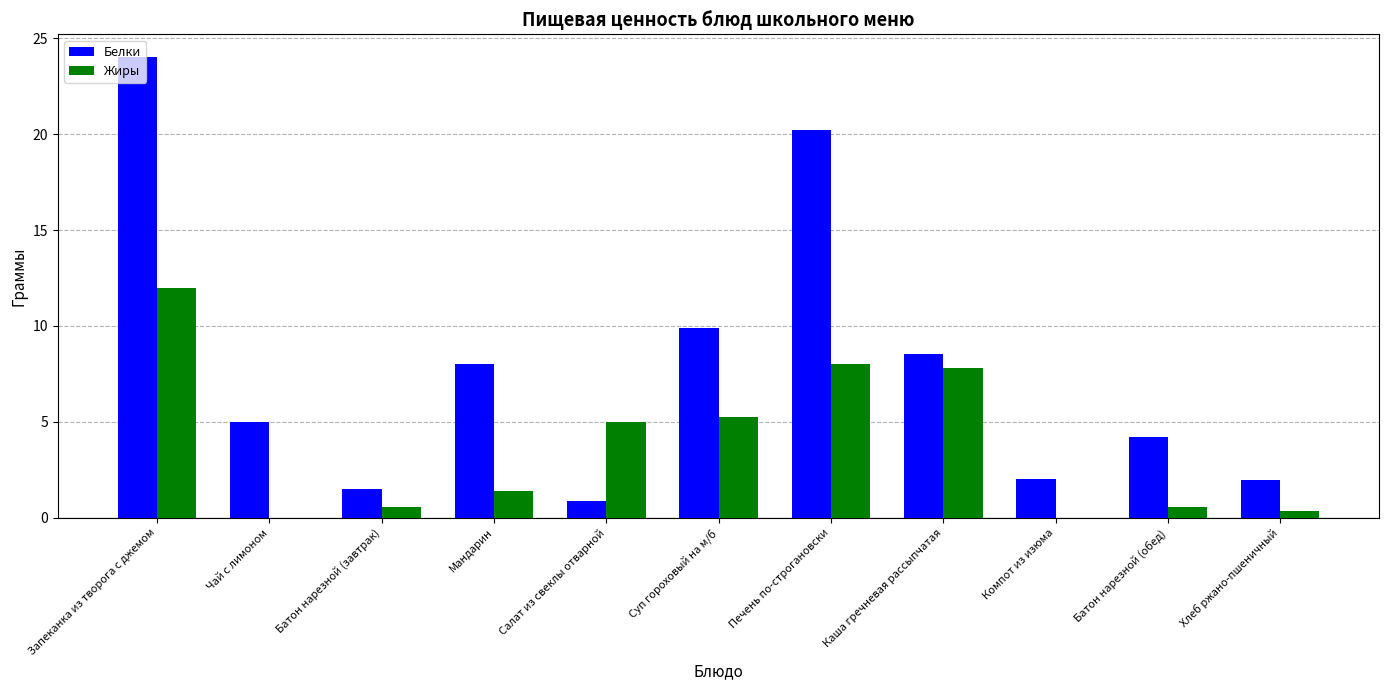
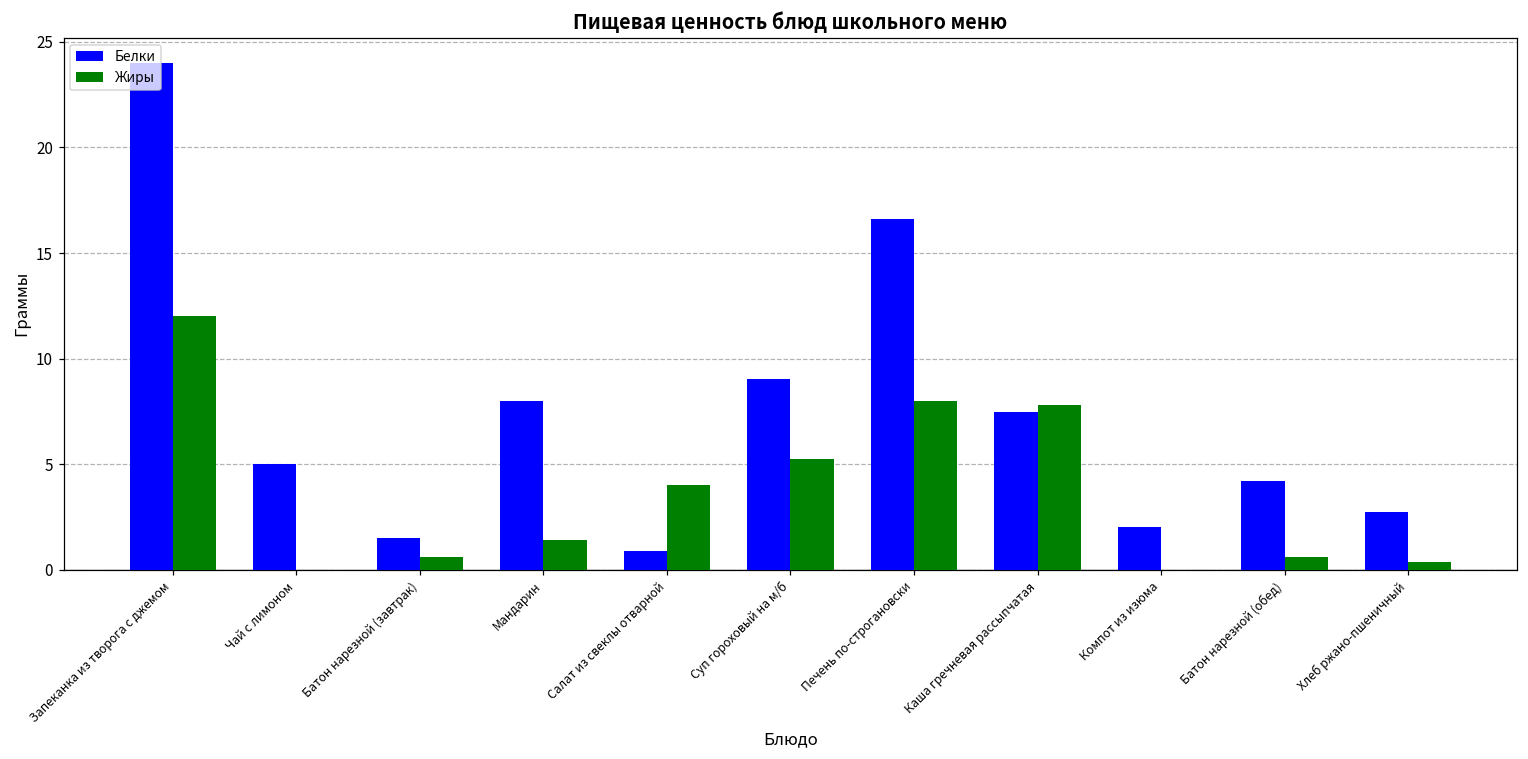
Жиры, Салат из свеклы отварной: 5 -> 4
Белки, Суп гороховый на м/б: 9.9 -> 9.1
Белки, Печень по-строгановски: 20.2 -> 16.6
Белки, Каша гречневая рассыпчатая: 8.6 -> 7.5
Белки, Хлеб ржано-пшеничный: 2.0 -> 2.8
